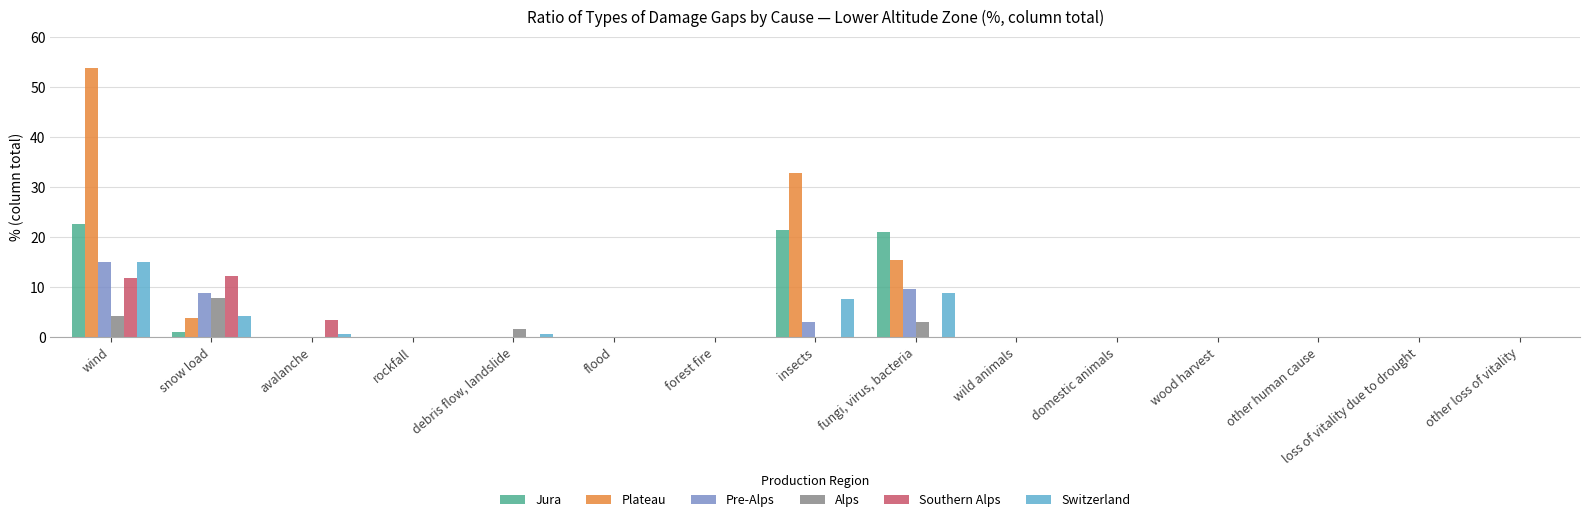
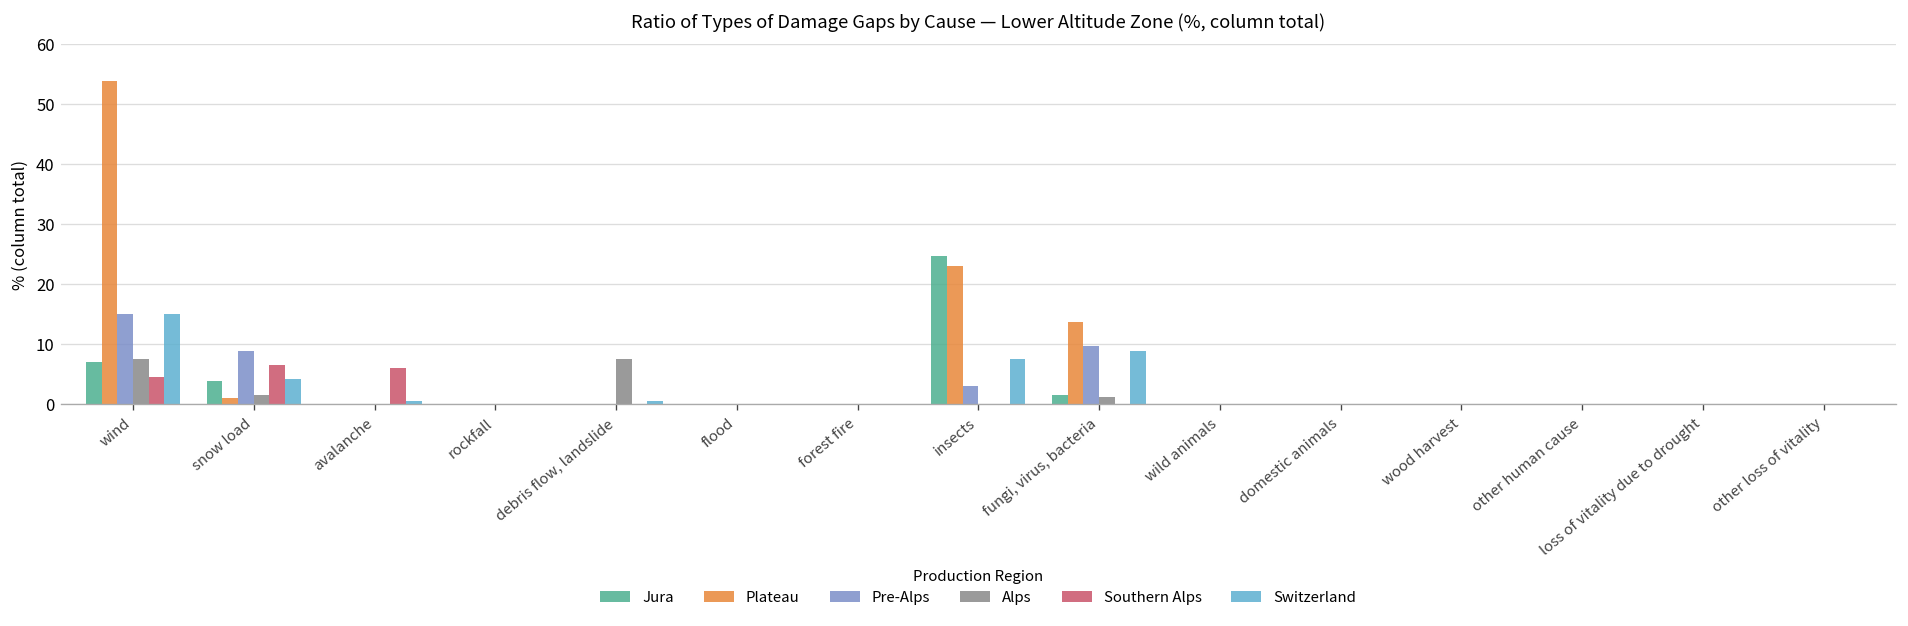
Jura, wind: 23 -> 7
Alps, wind: 4 -> 8
Southern Alps, wind: 12 -> 5
Jura, snow load: 1 -> 4
Plateau, snow load: 4 -> 1
Alps, snow load: 8 -> 2
Southern Alps, snow load: 12 -> 7
Southern Alps, avalanche: 3 -> 6
Alps, debris flow, landslide: 2 -> 8
Jura, insects: 21 -> 25
Plateau, insects: 33 -> 23
Jura, fungi, virus, bacteria: 21 -> 2
Plateau, fungi, virus, bacteria: 16 -> 14
Alps, fungi, virus, bacteria: 3 -> 1
